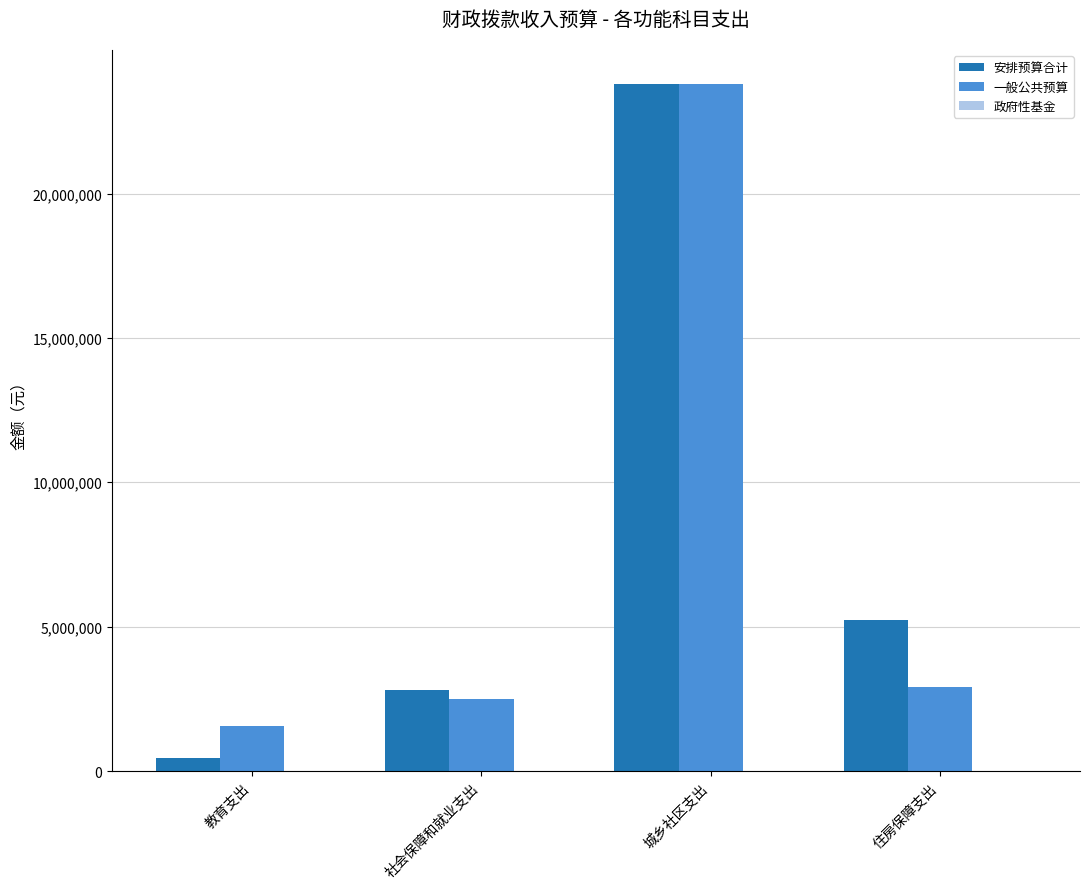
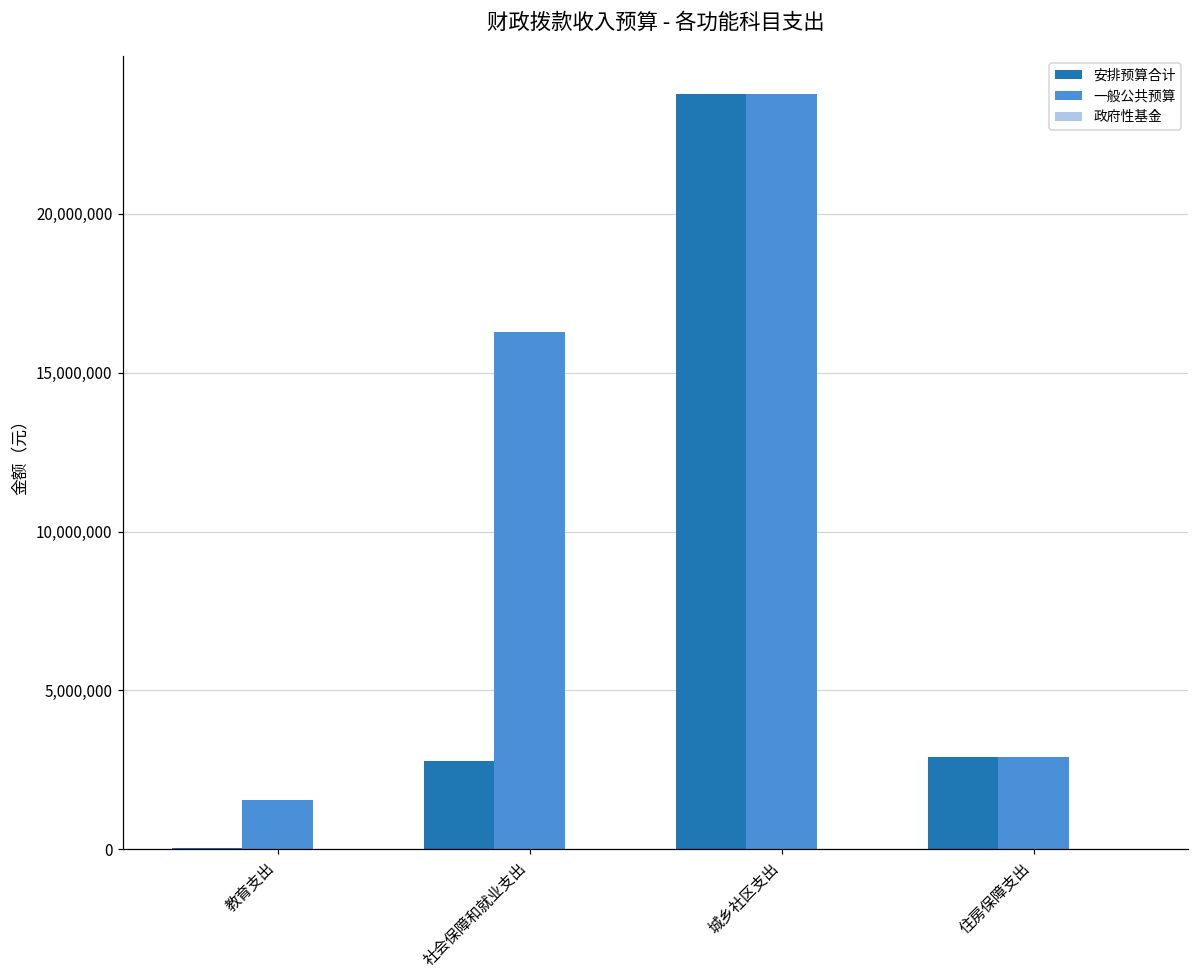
安排预算合计, 教育支出: 500,000 -> 0
一般公共预算, 社会保障和就业支出: 2,500,000 -> 16,300,000
安排预算合计, 住房保障支出: 5,200,000 -> 2,900,000
